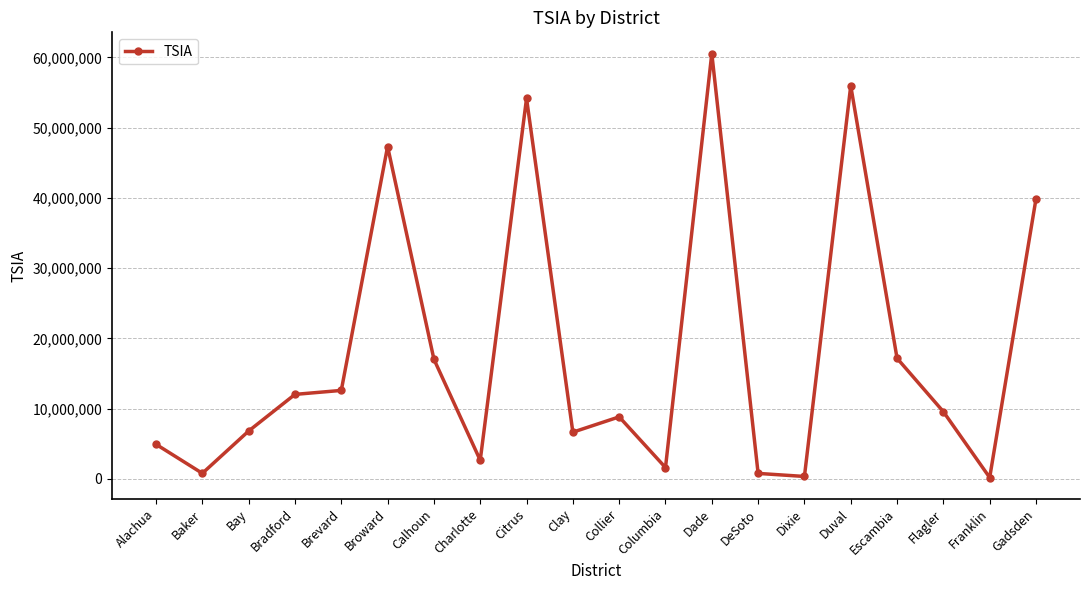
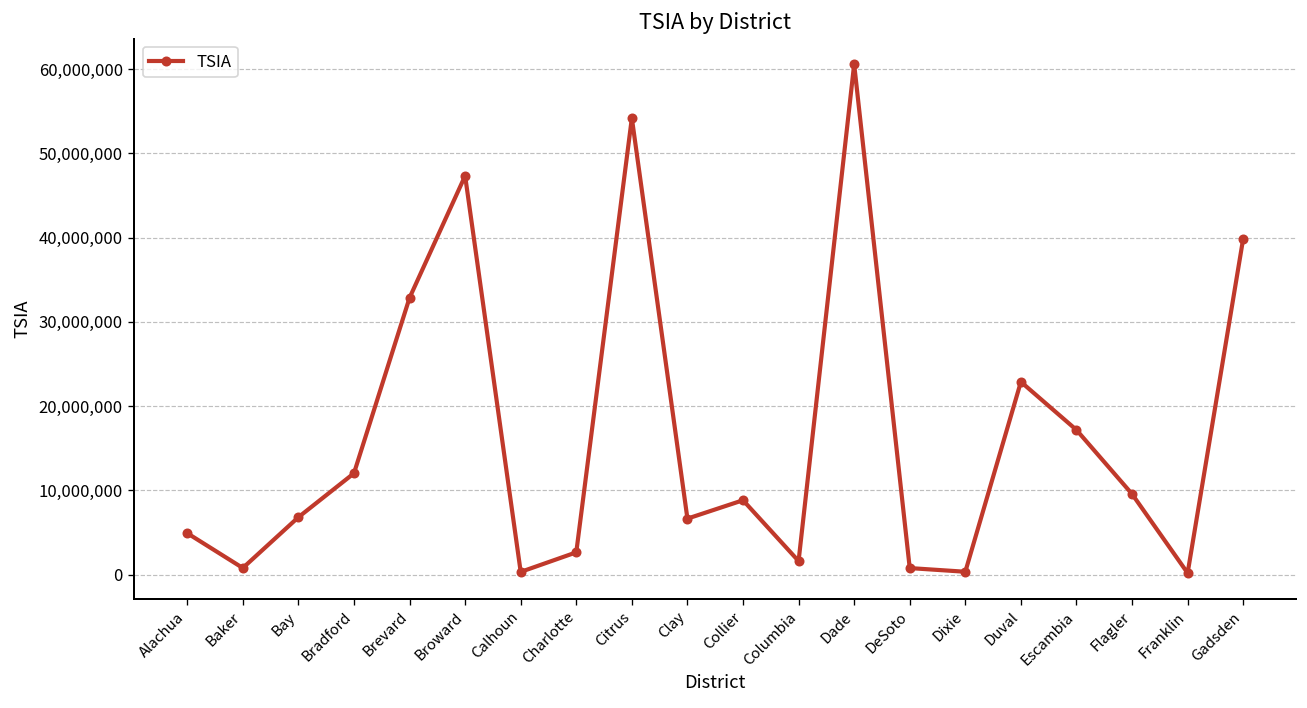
Brevard: 13,000,000 -> 33,000,000
Calhoun: 17,000,000 -> 0
Duval: 56,000,000 -> 23,000,000
